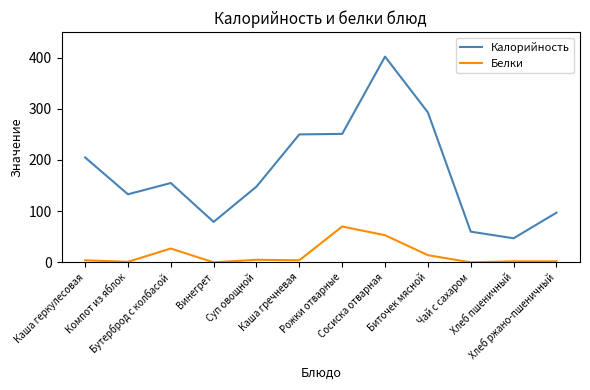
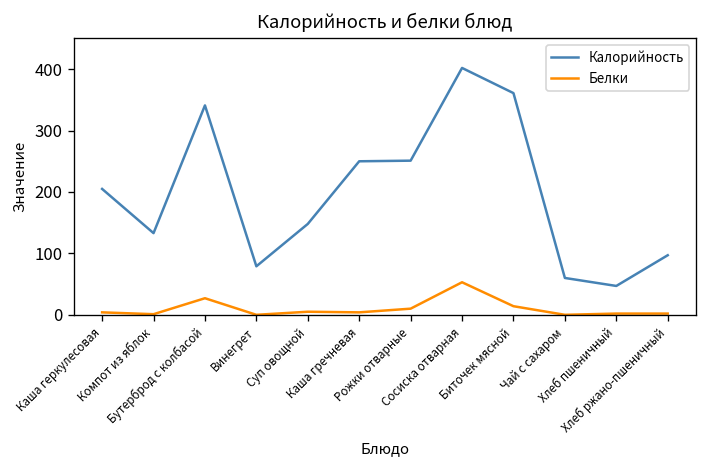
Калорийность, Бутерброд с колбасой: 160 -> 340
Белки, Рожки отварные: 70 -> 10
Калорийность, Биточек мясной: 290 -> 360
